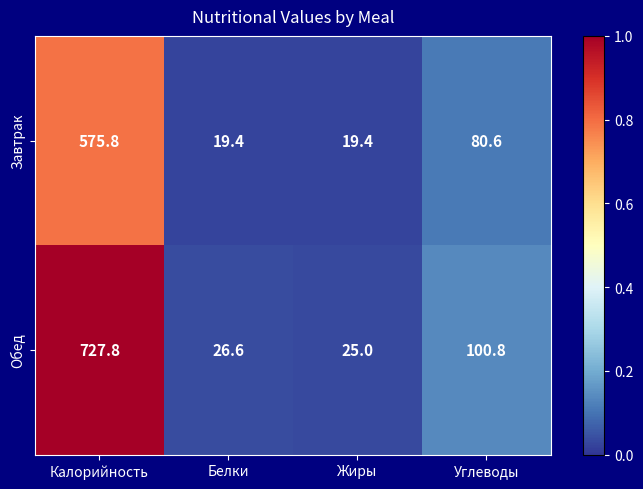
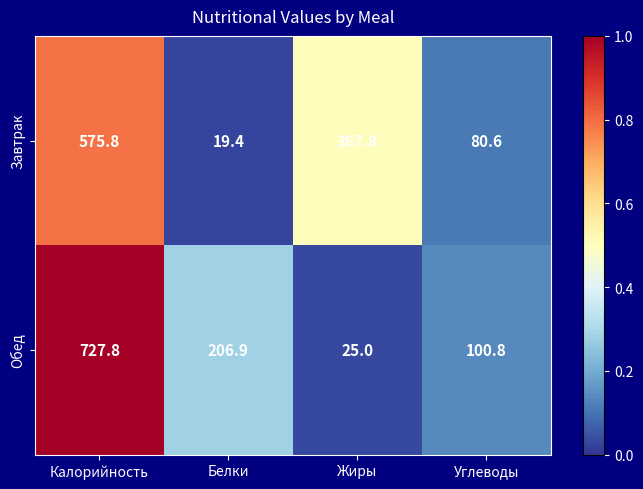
Завтрак, Жиры: 19.4 -> 367.8
Обед, Белки: 26.6 -> 206.9
